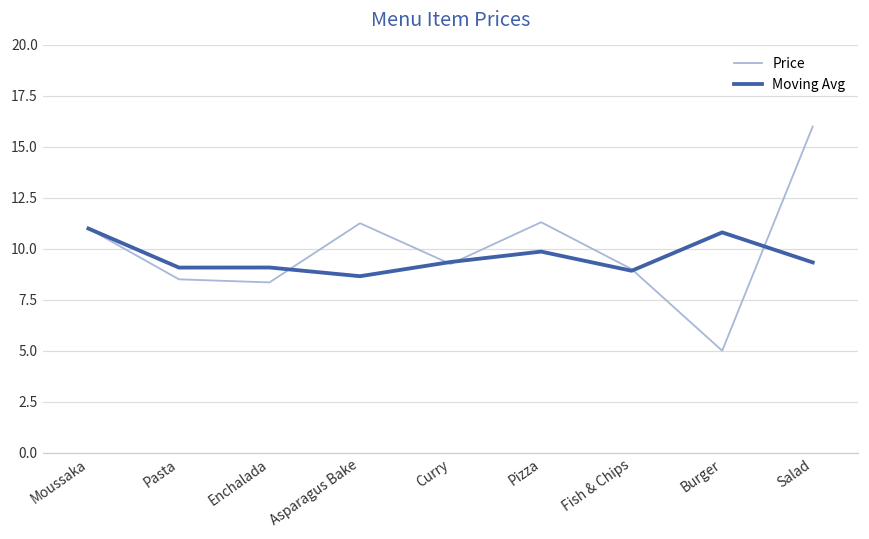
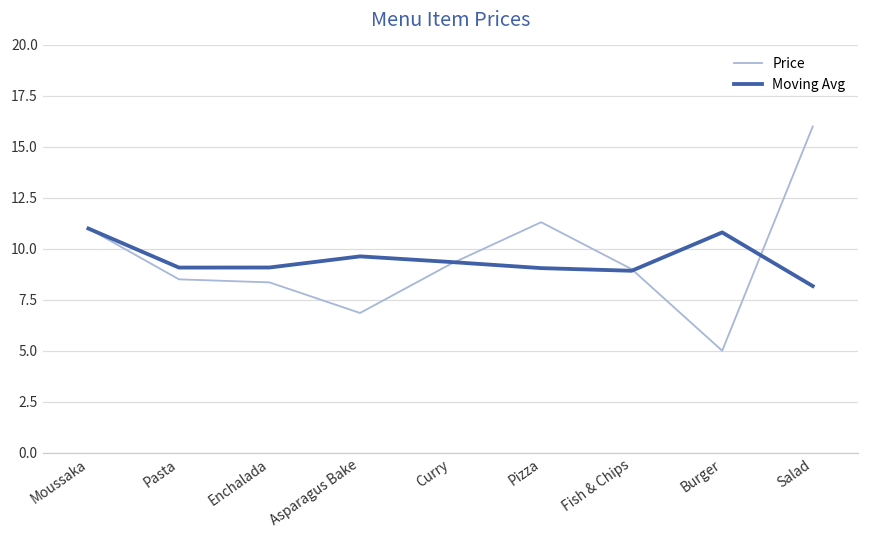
Price, Asparagus Bake: 11.3 -> 6.9
Moving Avg, Asparagus Bake: 8.7 -> 9.6
Moving Avg, Pizza: 9.9 -> 9.1
Moving Avg, Salad: 9.3 -> 8.2
